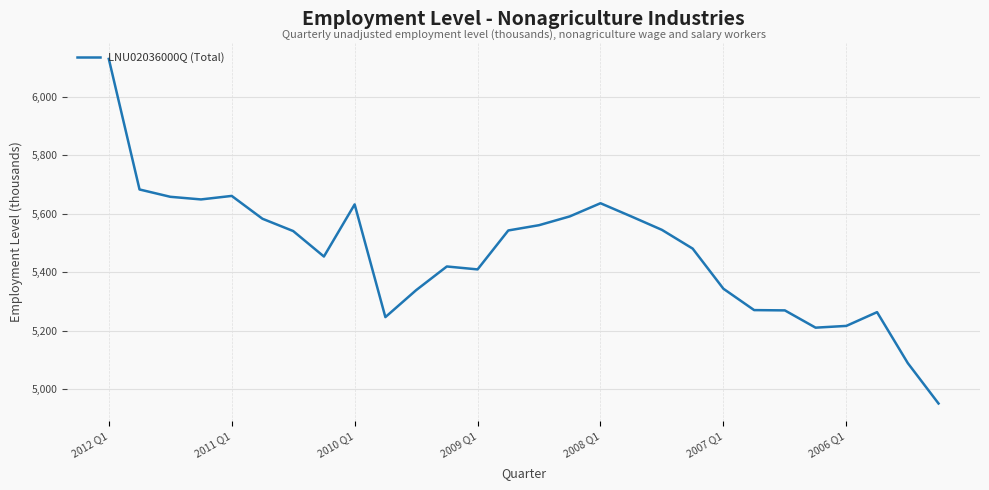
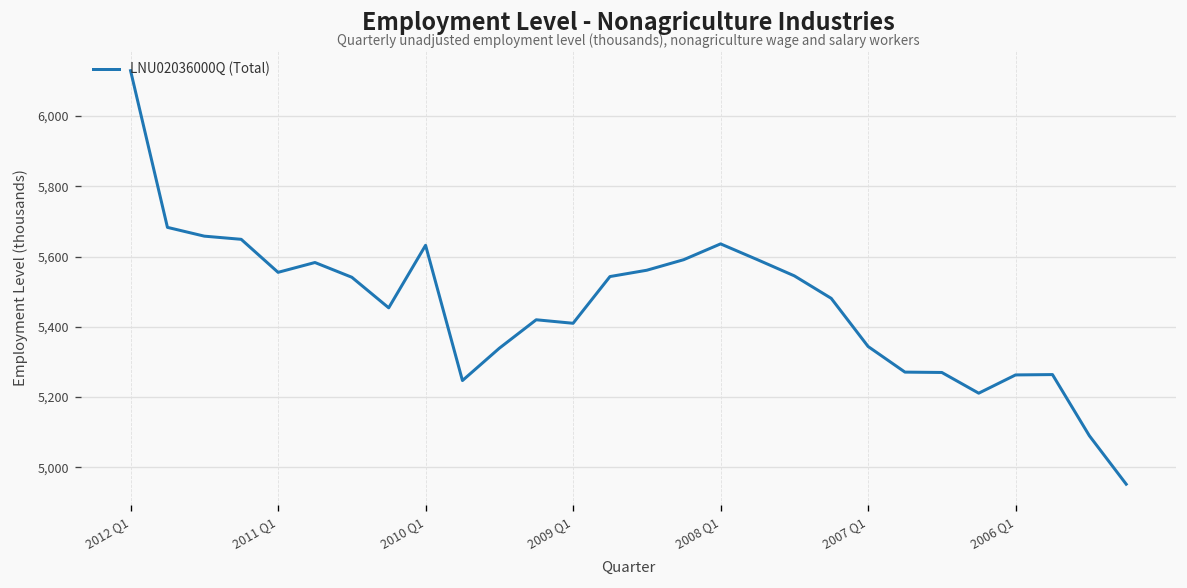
2011 Q1: 5,660 -> 5,560
2006 Q1: 5,220 -> 5,260
